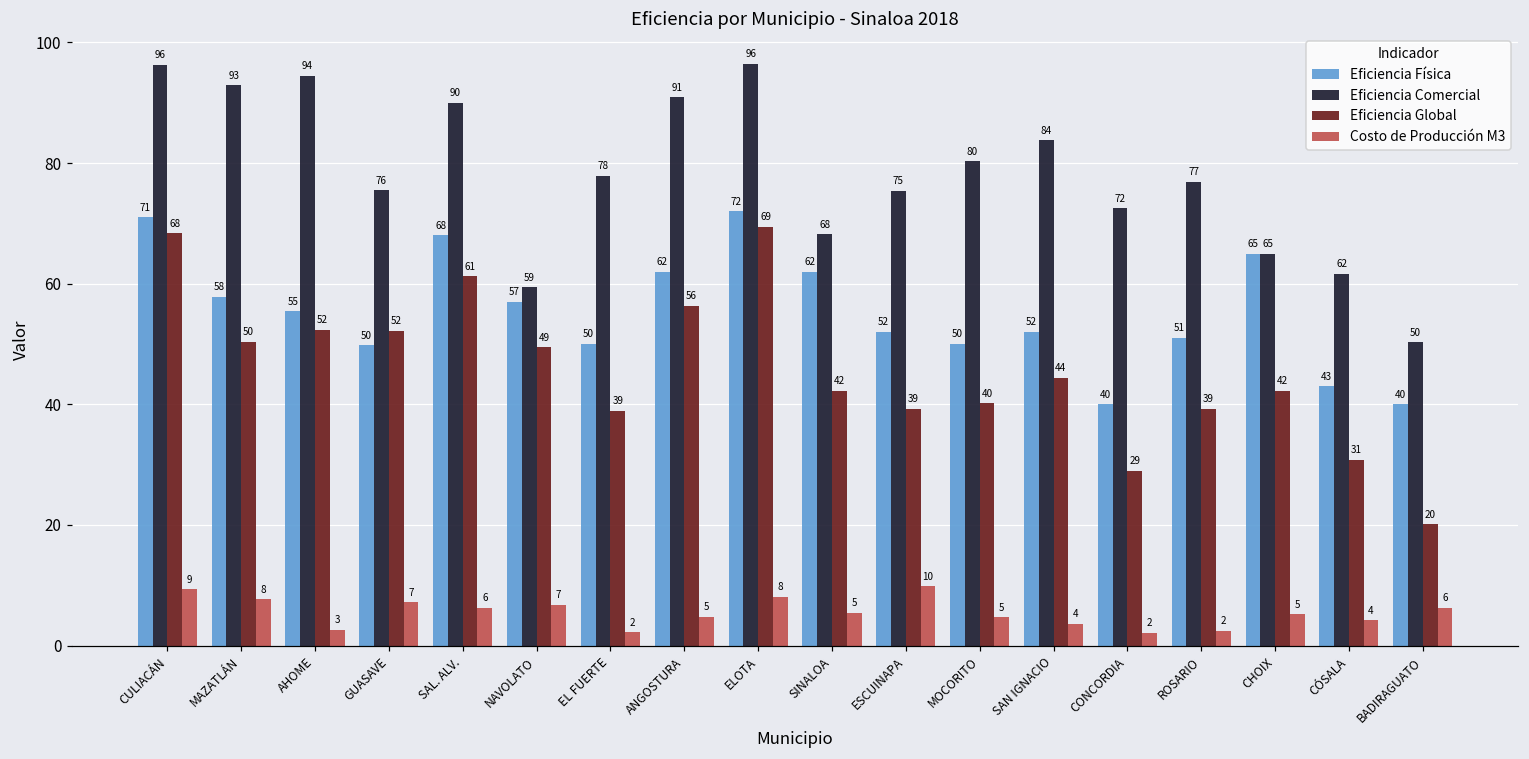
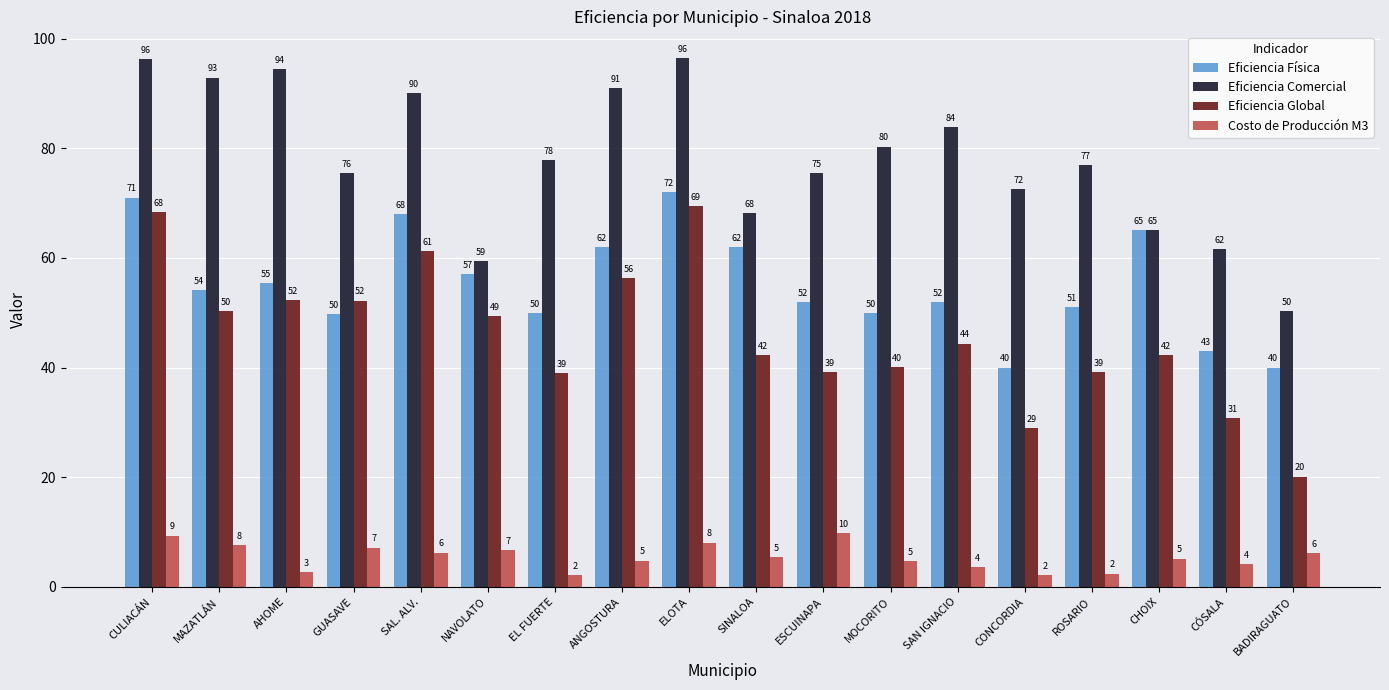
Eficiencia Física, MAZATLÁN: 58 -> 54
